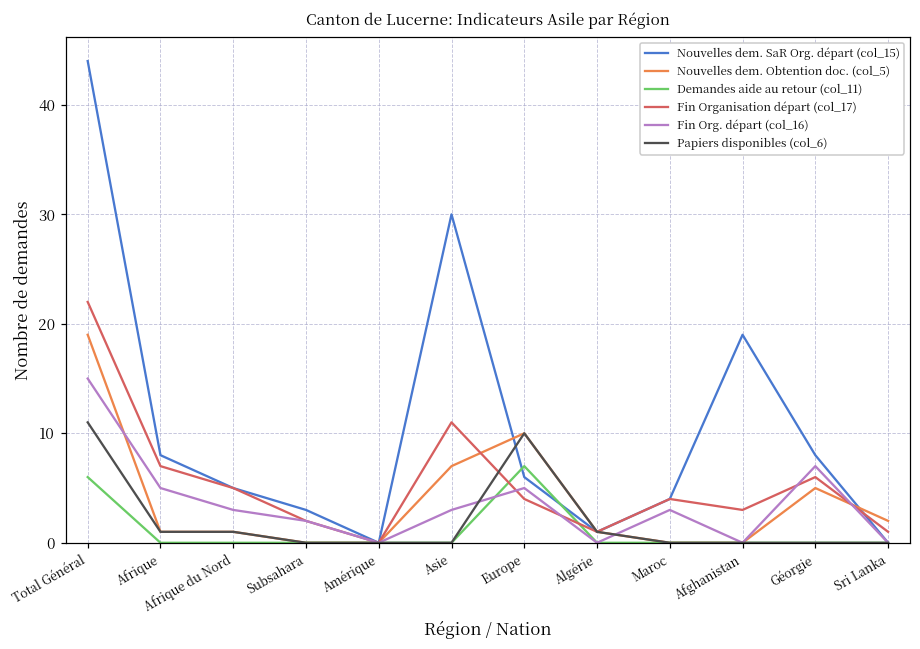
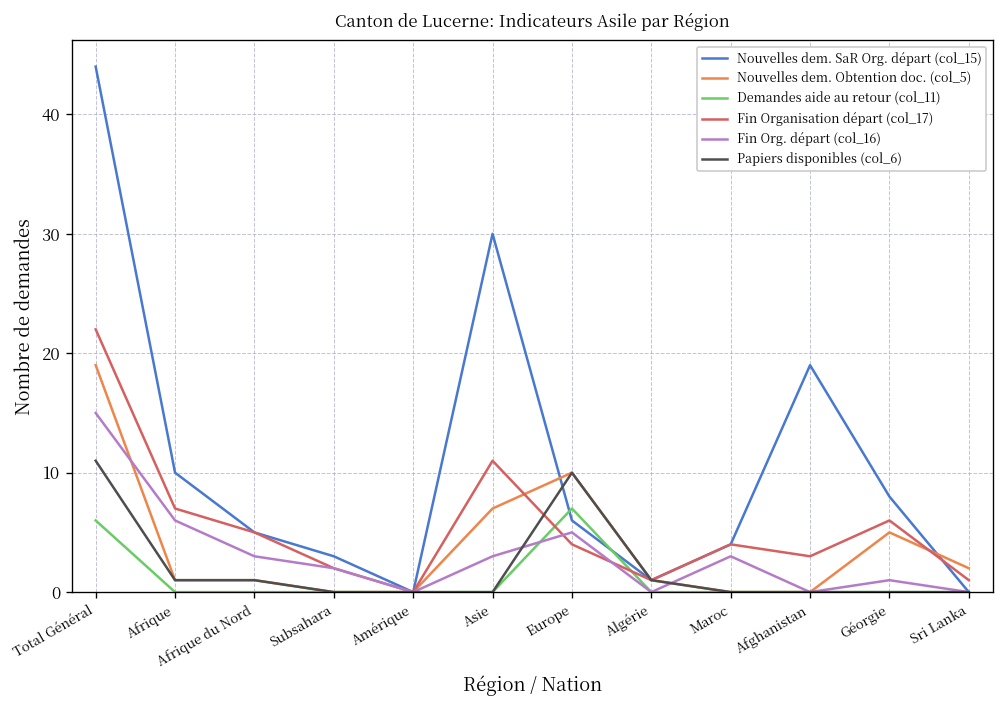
Nouvelles dem. SaR Org. départ (col_15), Afrique: 8 -> 10
Fin Org. départ (col_16), Afrique: 5 -> 6
Fin Org. départ (col_16), Géorgie: 7 -> 1
